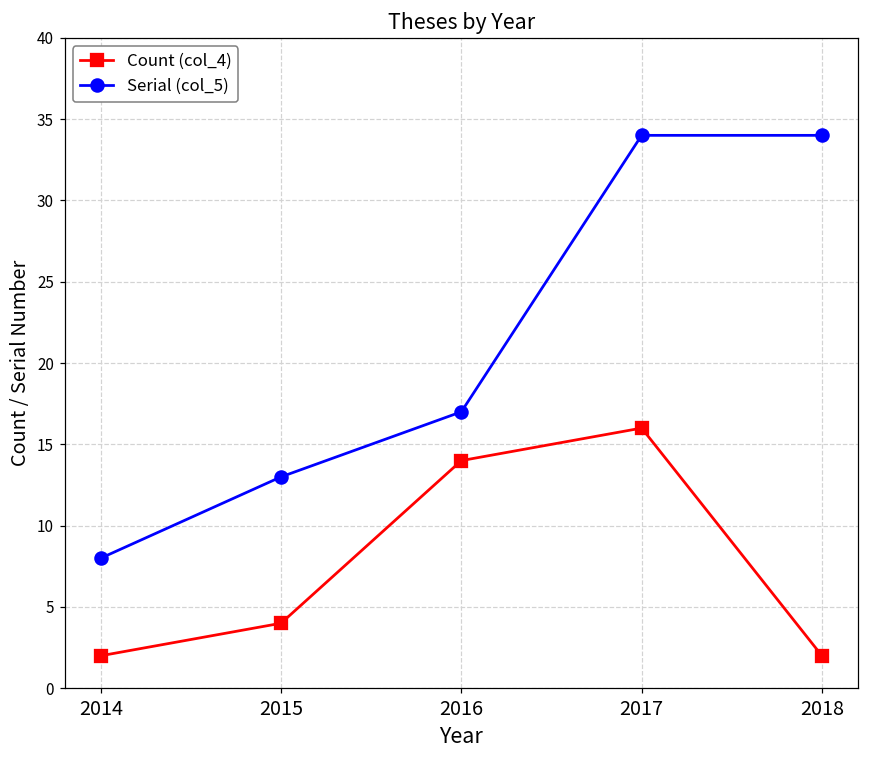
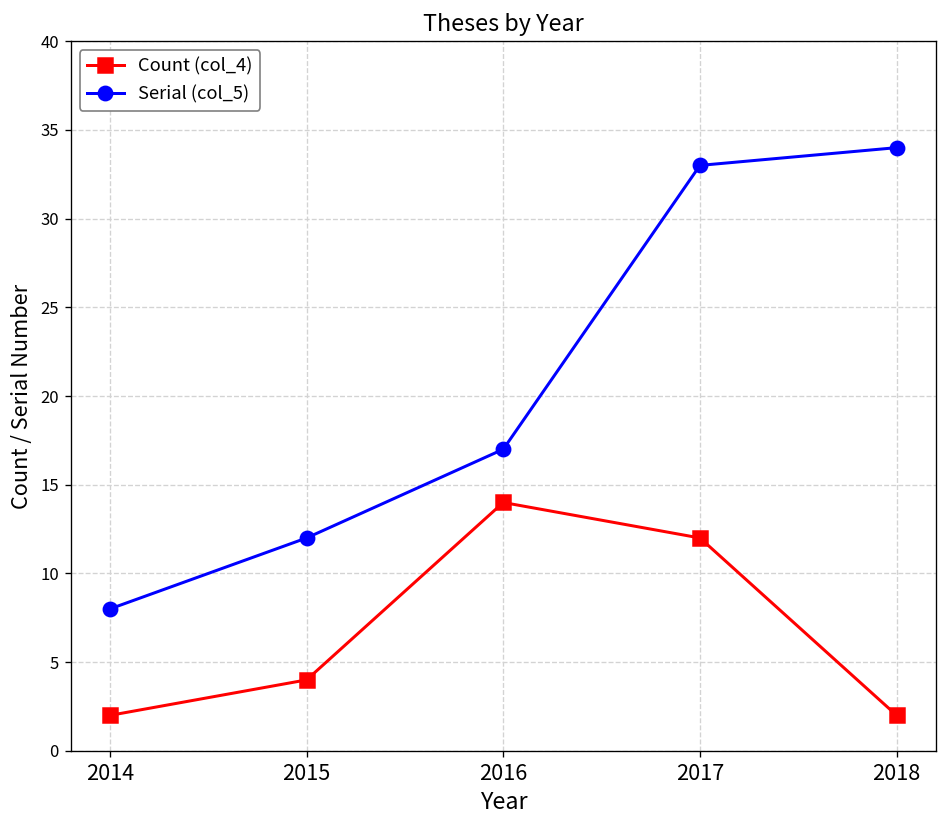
Serial (col_5), 2015: 13 -> 12
Count (col_4), 2017: 16 -> 12
Serial (col_5), 2017: 34 -> 33
